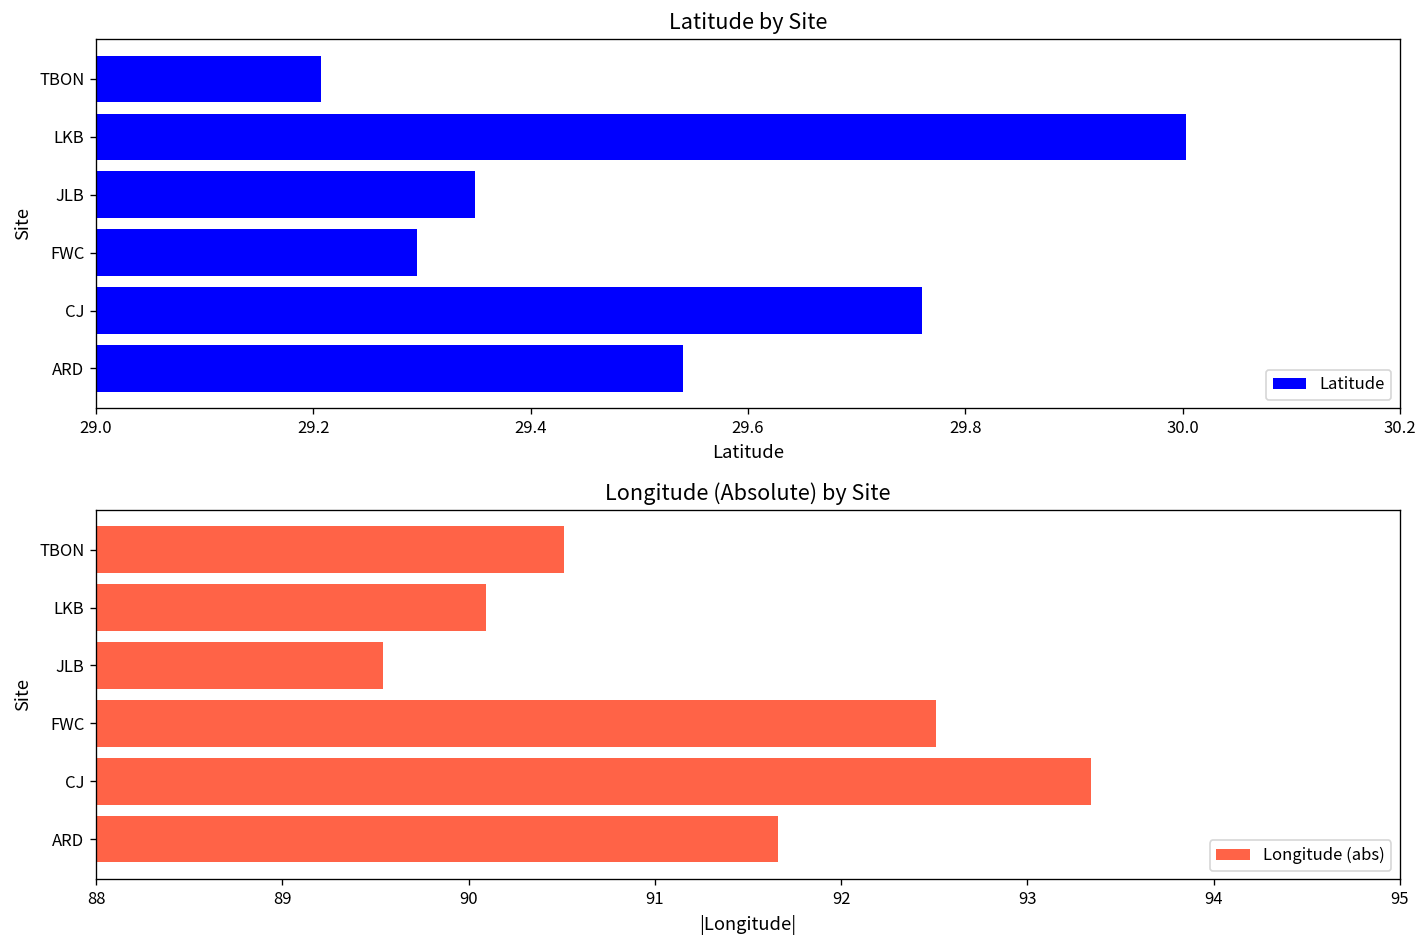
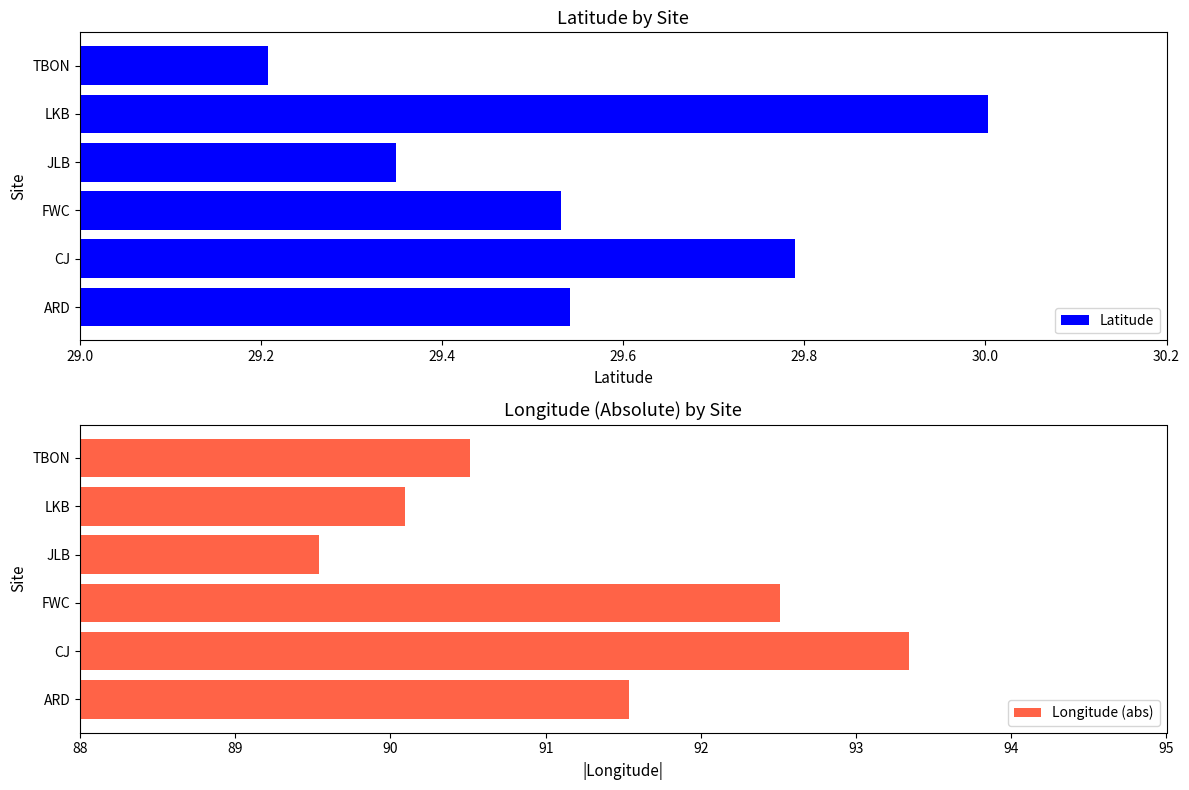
Latitude by Site, FWC: 29.30 -> 29.53
Latitude by Site, CJ: 29.76 -> 29.79
Longitude (Absolute) by Site, ARD: 91.66 -> 91.54
